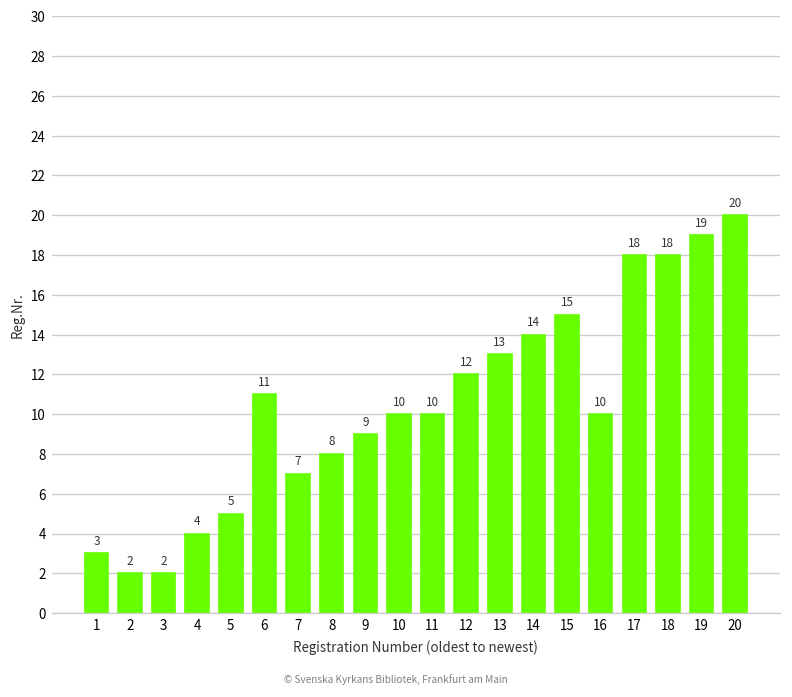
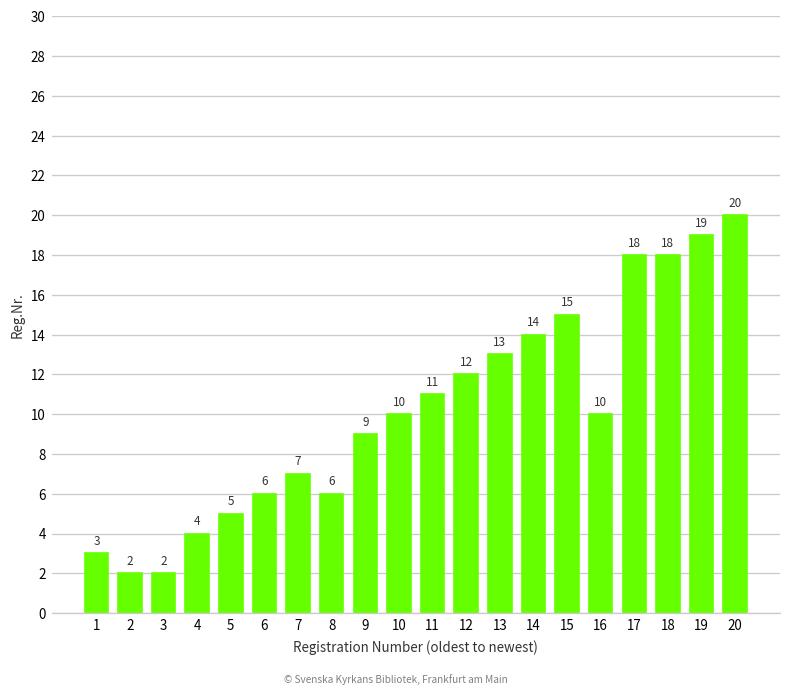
6: 11 -> 6
8: 8 -> 6
11: 10 -> 11
